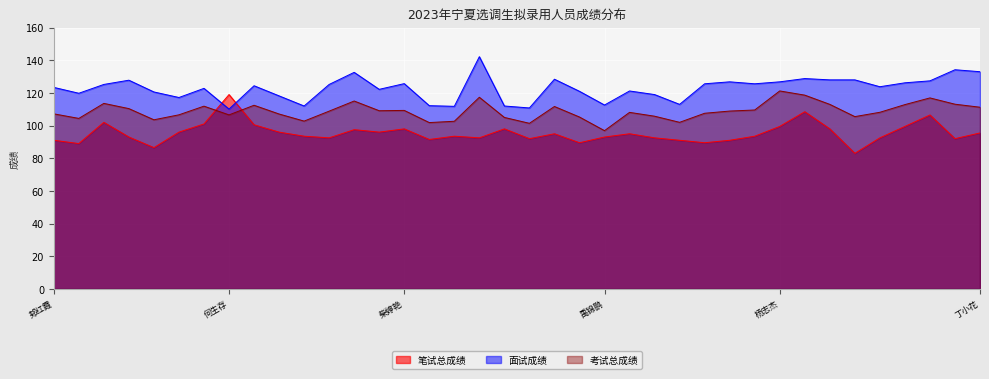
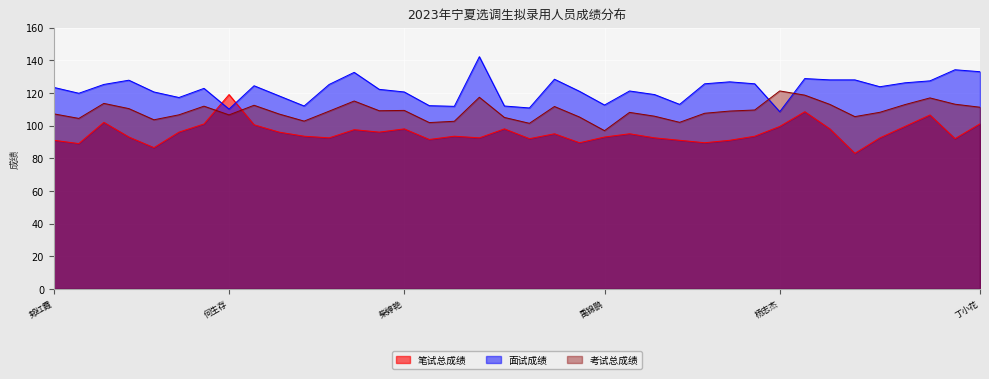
面试成绩, 柴婷艳: 126 -> 121
面试成绩, 杨志杰: 127 -> 109
笔试总成绩, 丁小花: 96 -> 101
